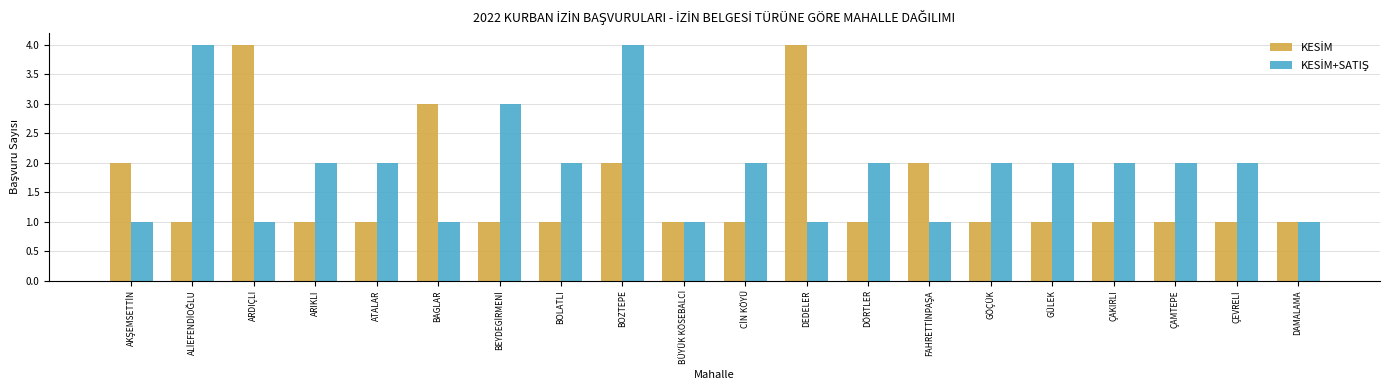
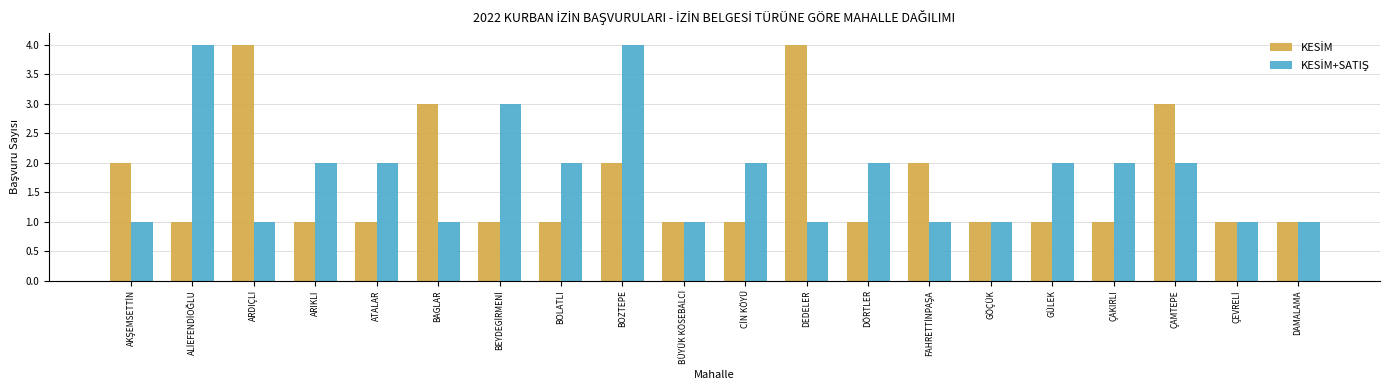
KESİM+SATIŞ, GÖÇÜK: 2 -> 1
KESİM, ÇAMTEPE: 1 -> 3
KESİM+SATIŞ, ÇEVRELİ: 2 -> 1
